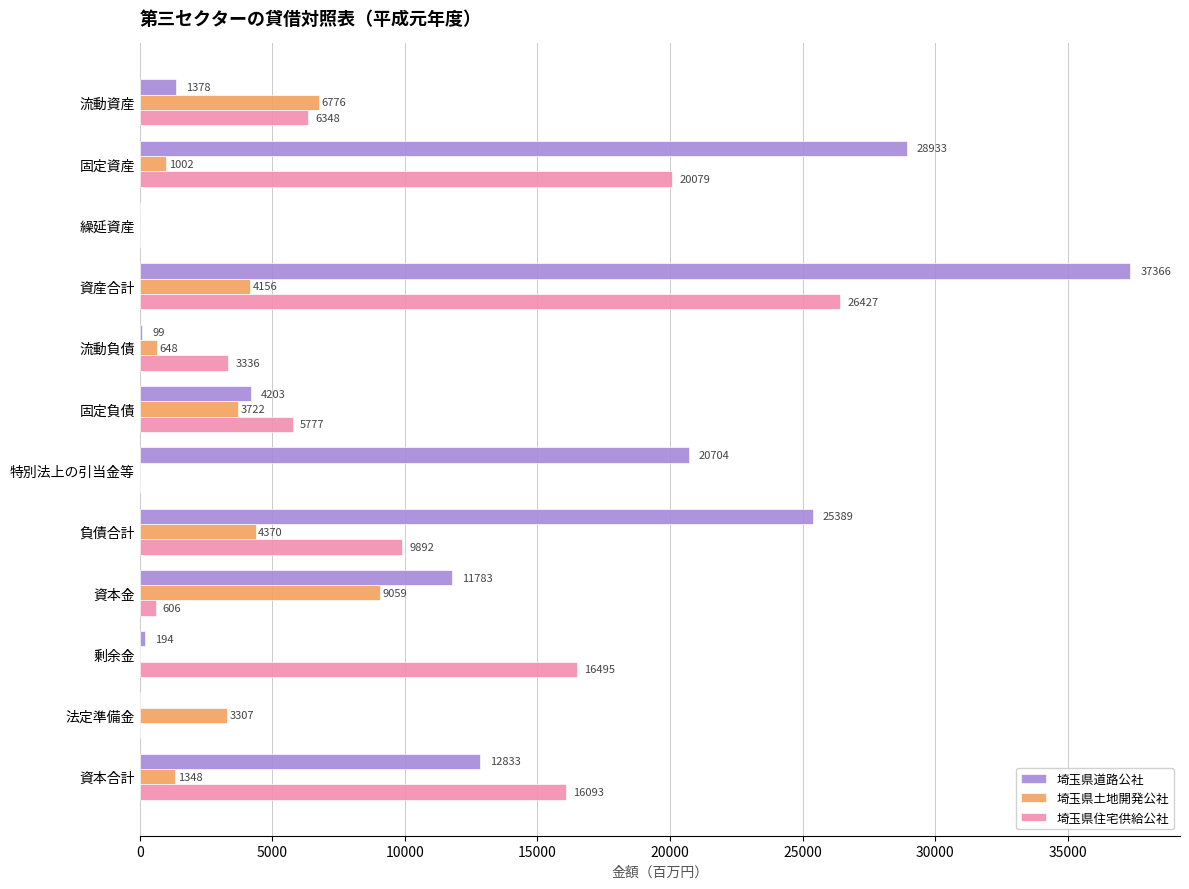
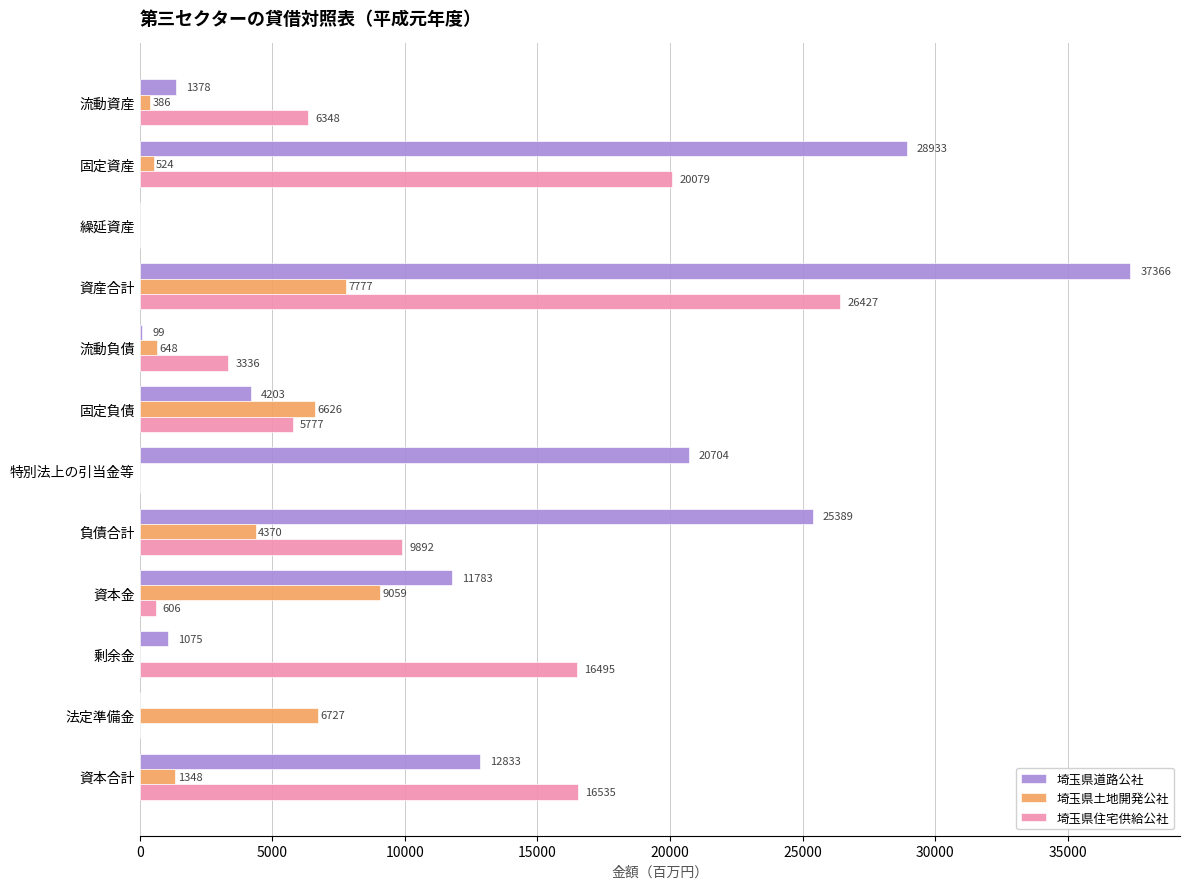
埼玉県土地開発公社, 流動資産: 6776 -> 386
埼玉県土地開発公社, 固定資産: 1002 -> 524
埼玉県土地開発公社, 資産合計: 4156 -> 7777
埼玉県土地開発公社, 固定負債: 3722 -> 6626
埼玉県道路公社, 剰余金: 194 -> 1075
埼玉県土地開発公社, 法定準備金: 3307 -> 6727
埼玉県住宅供給公社, 資本合計: 16093 -> 16535
